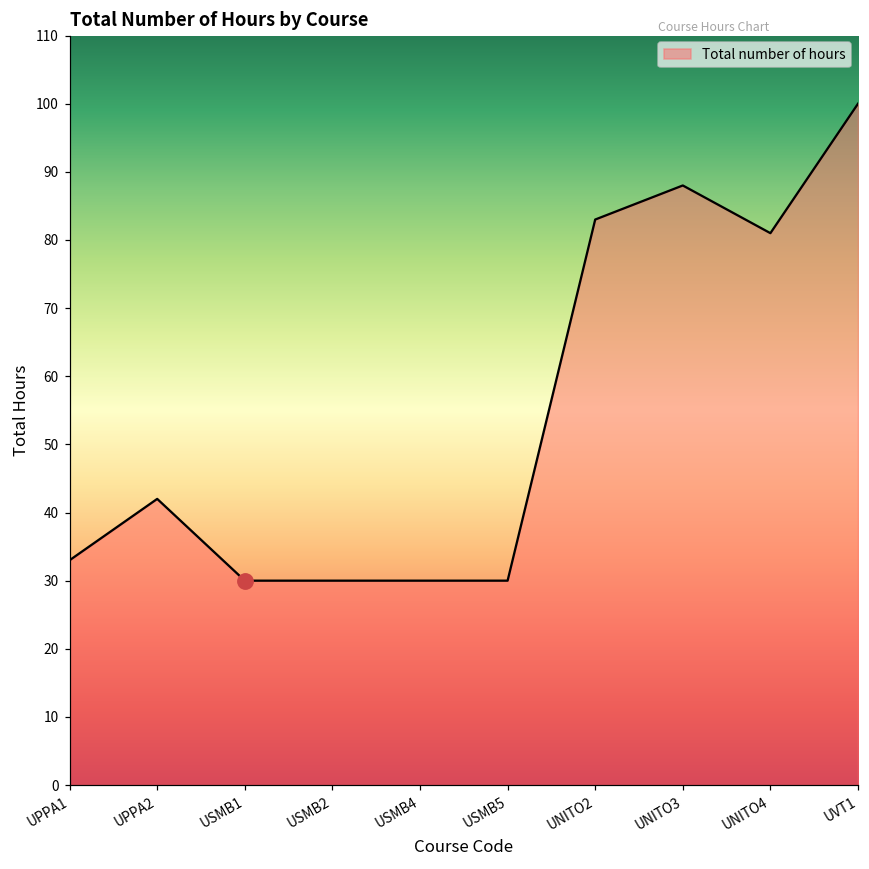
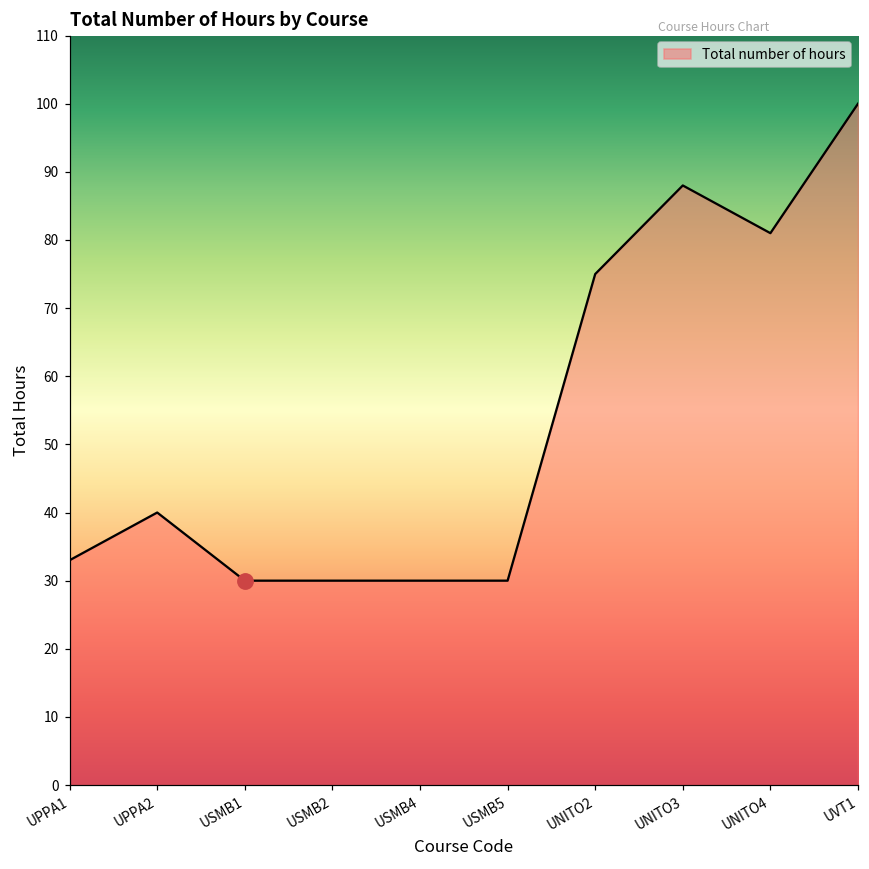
Total number of hours, UPPA2: 42 -> 40
Total number of hours, UNITO2: 83 -> 75
